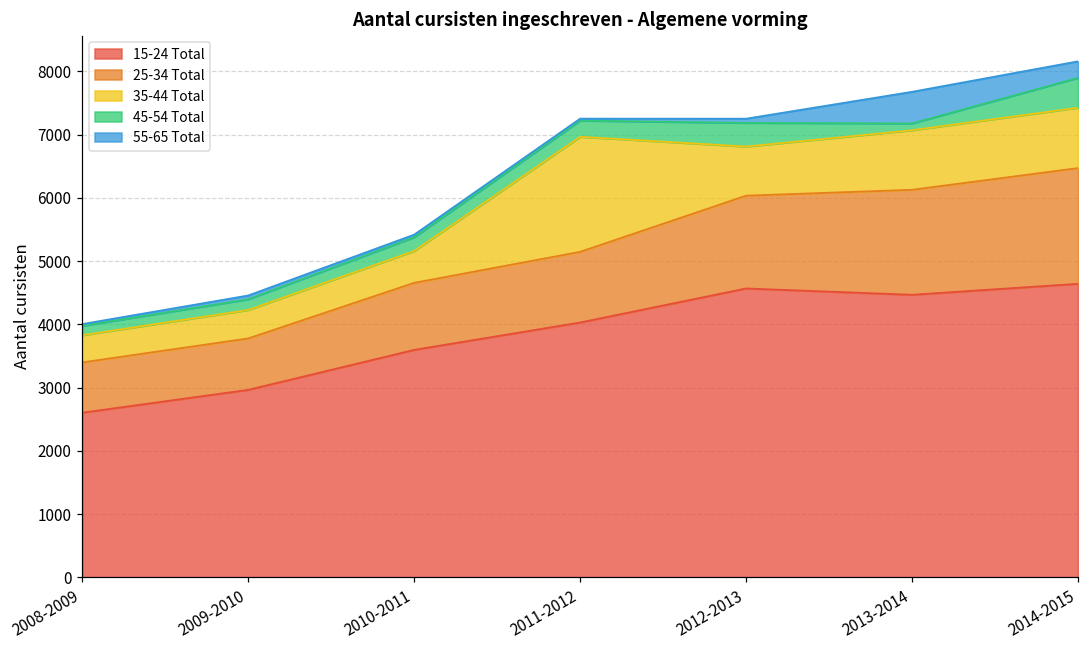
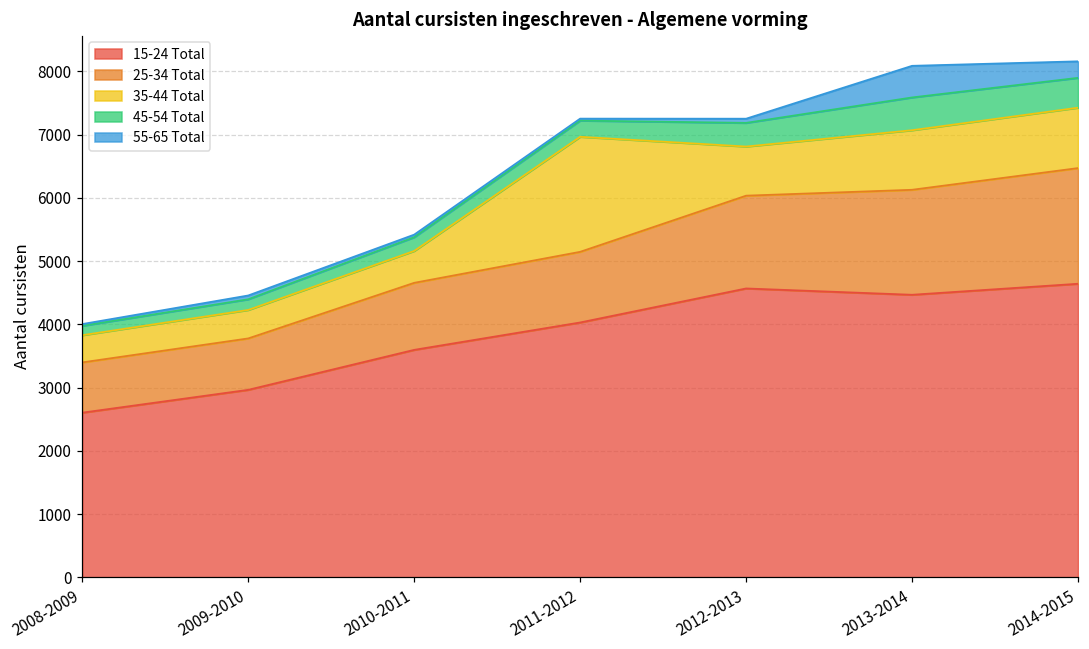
45-54 Total, 2013-2014: 100 -> 500
